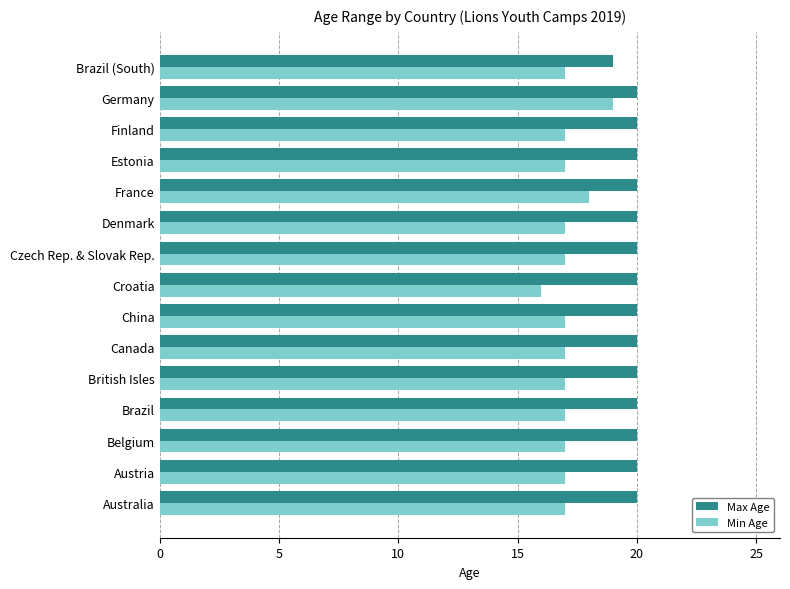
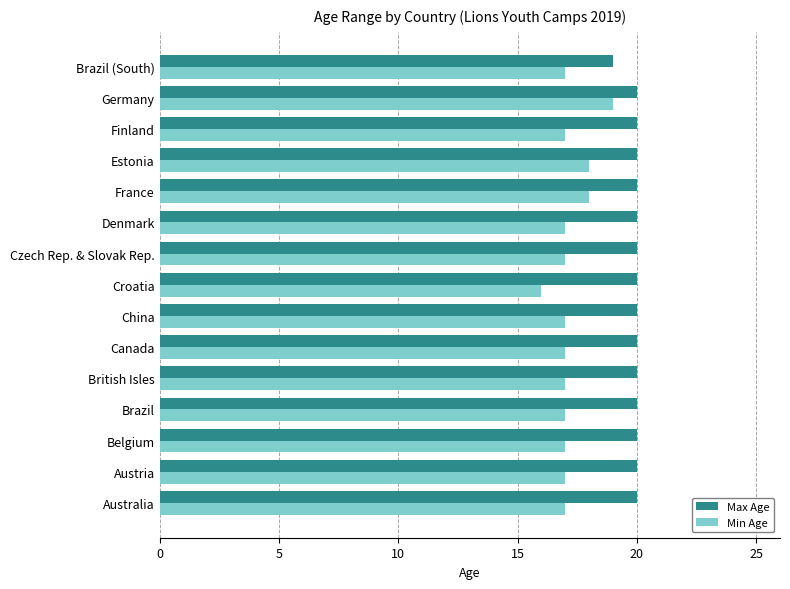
Min Age, Estonia: 17 -> 18
